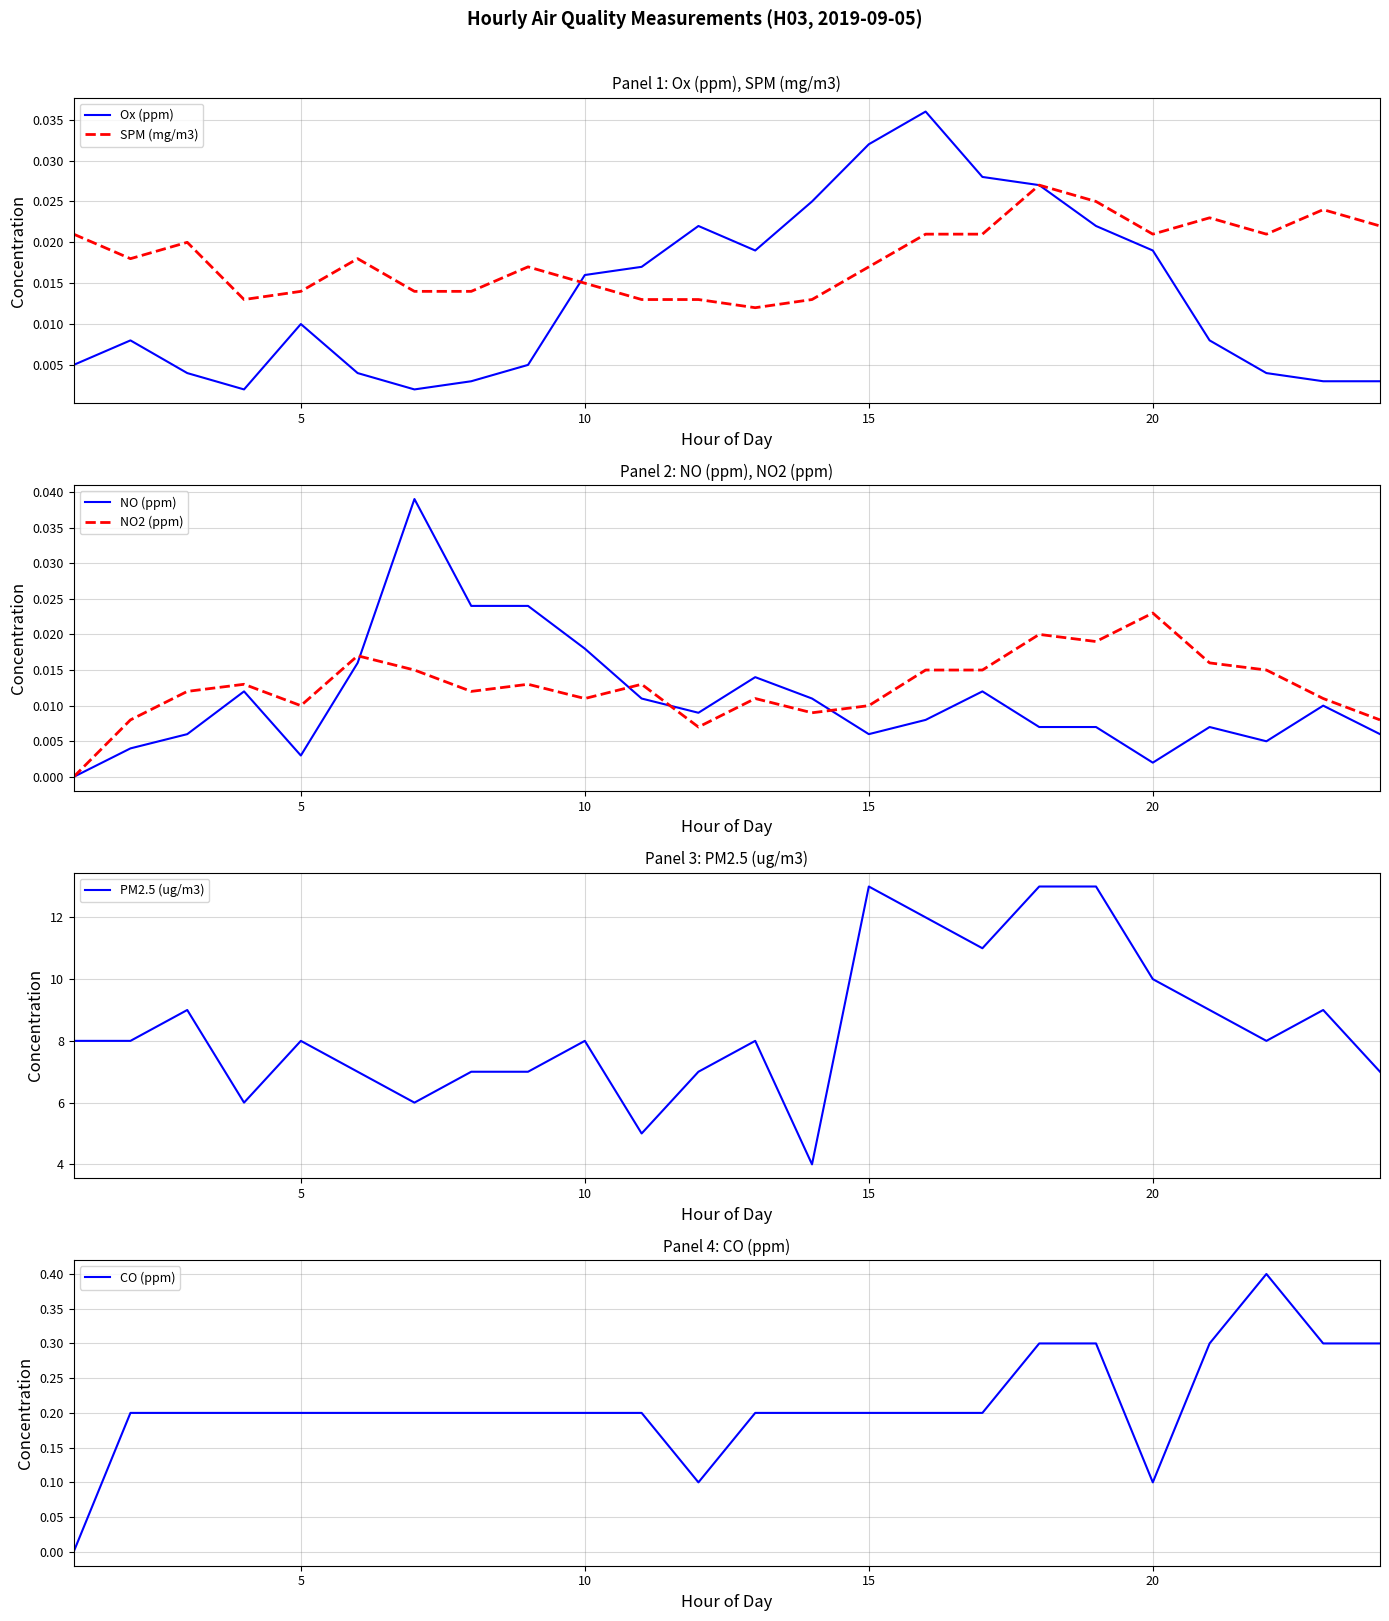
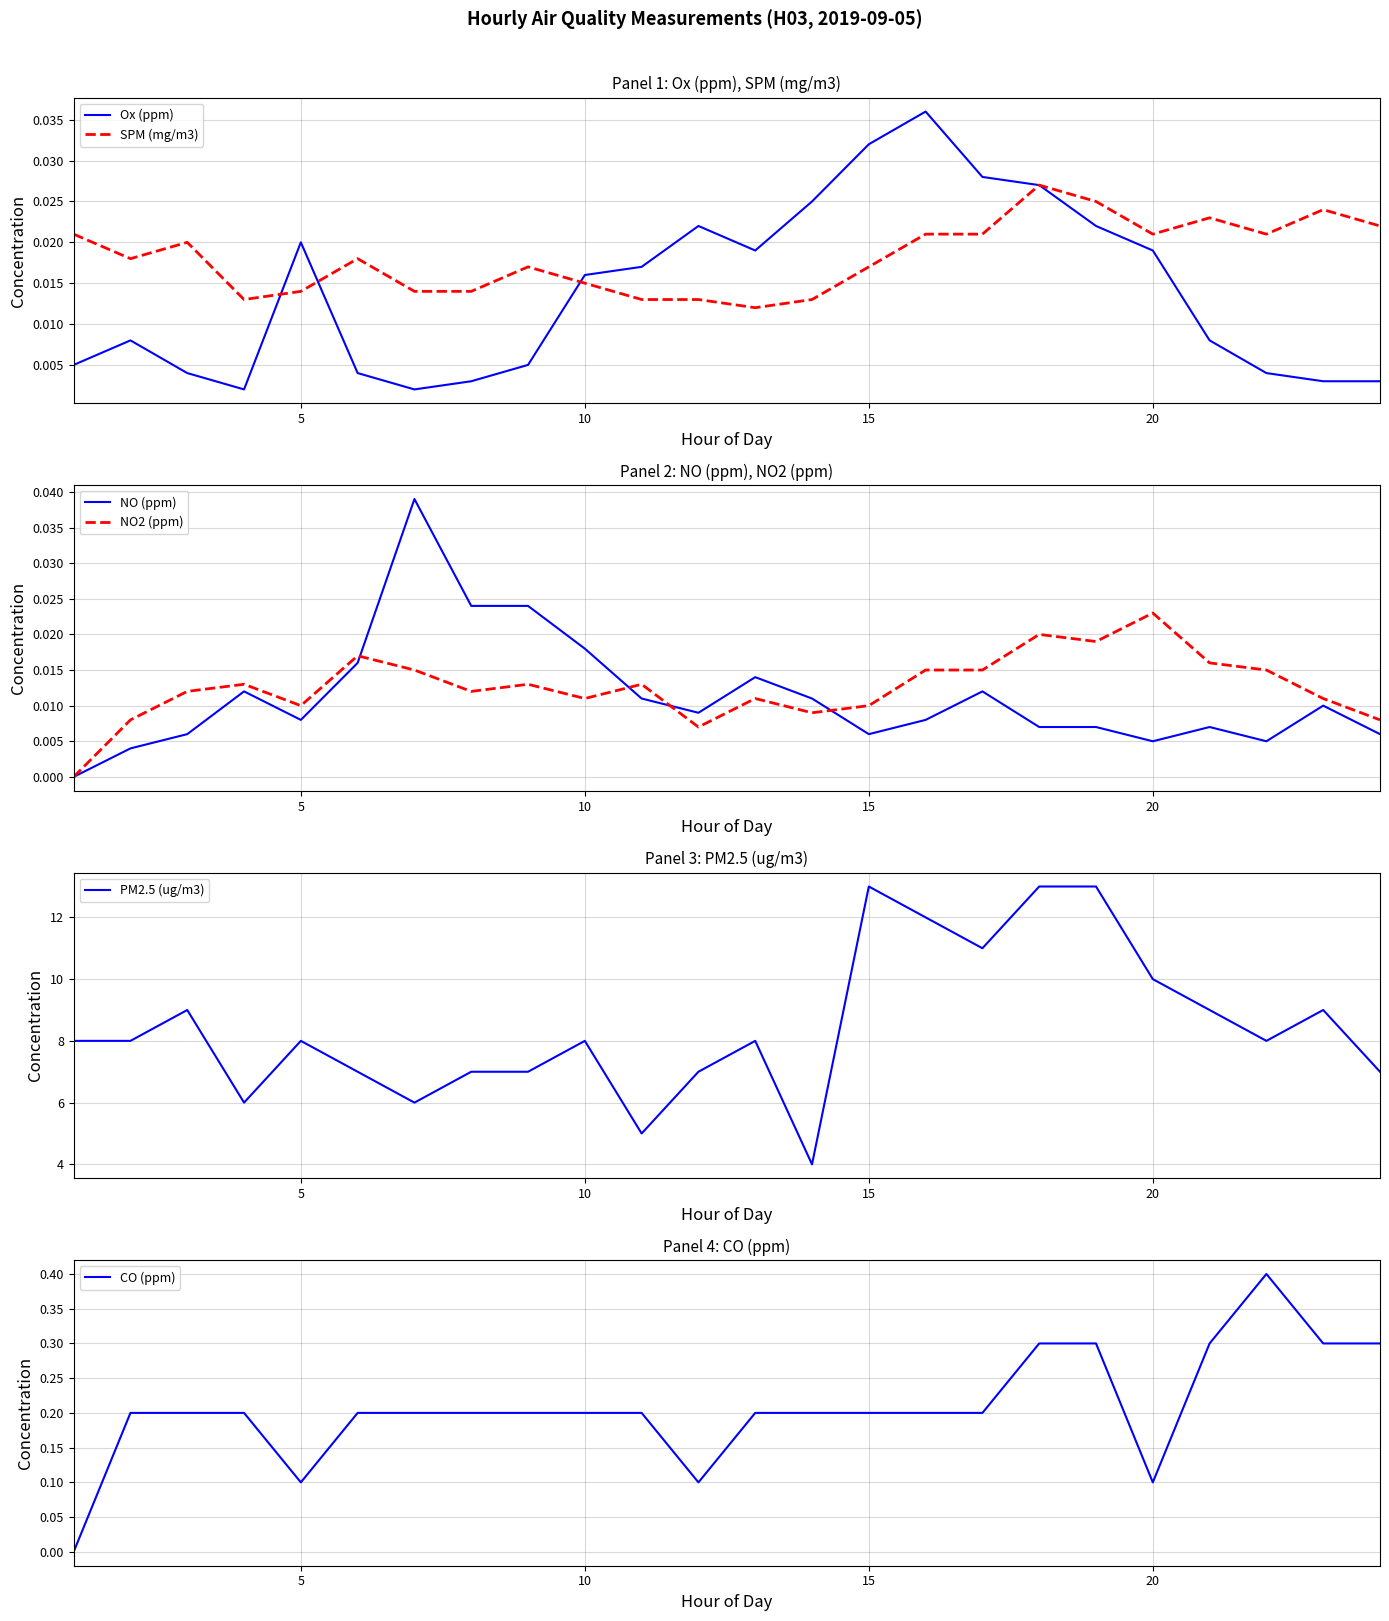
Panel 1: Ox (ppm), SPM (mg/m3), Ox (ppm), 5: 0.01 -> 0.02
Panel 2: NO (ppm), NO2 (ppm), NO (ppm), 5: 0.003 -> 0.008
Panel 2: NO (ppm), NO2 (ppm), NO (ppm), 20: 0.002 -> 0.005
Panel 4: CO (ppm), 5: 0.2 -> 0.1
